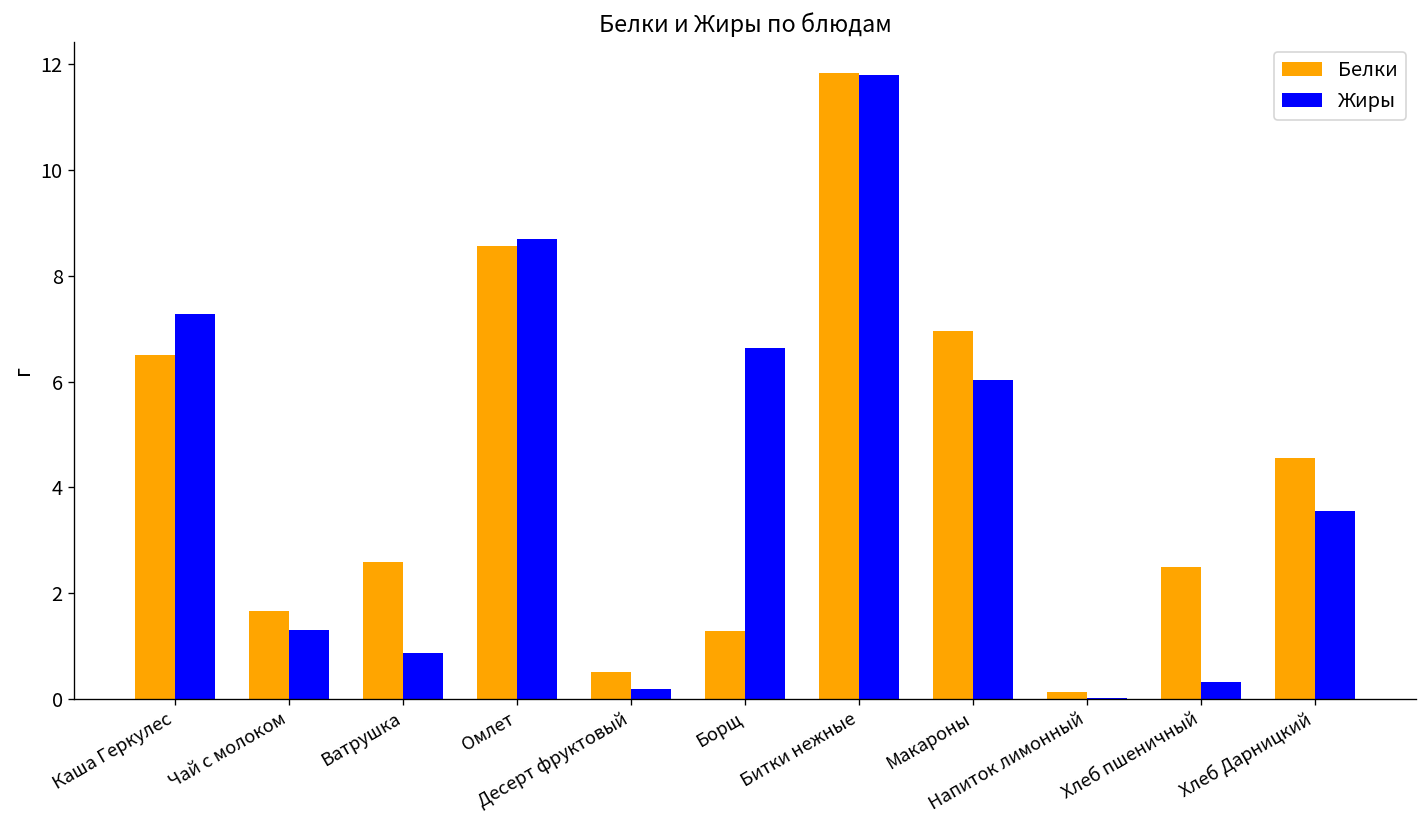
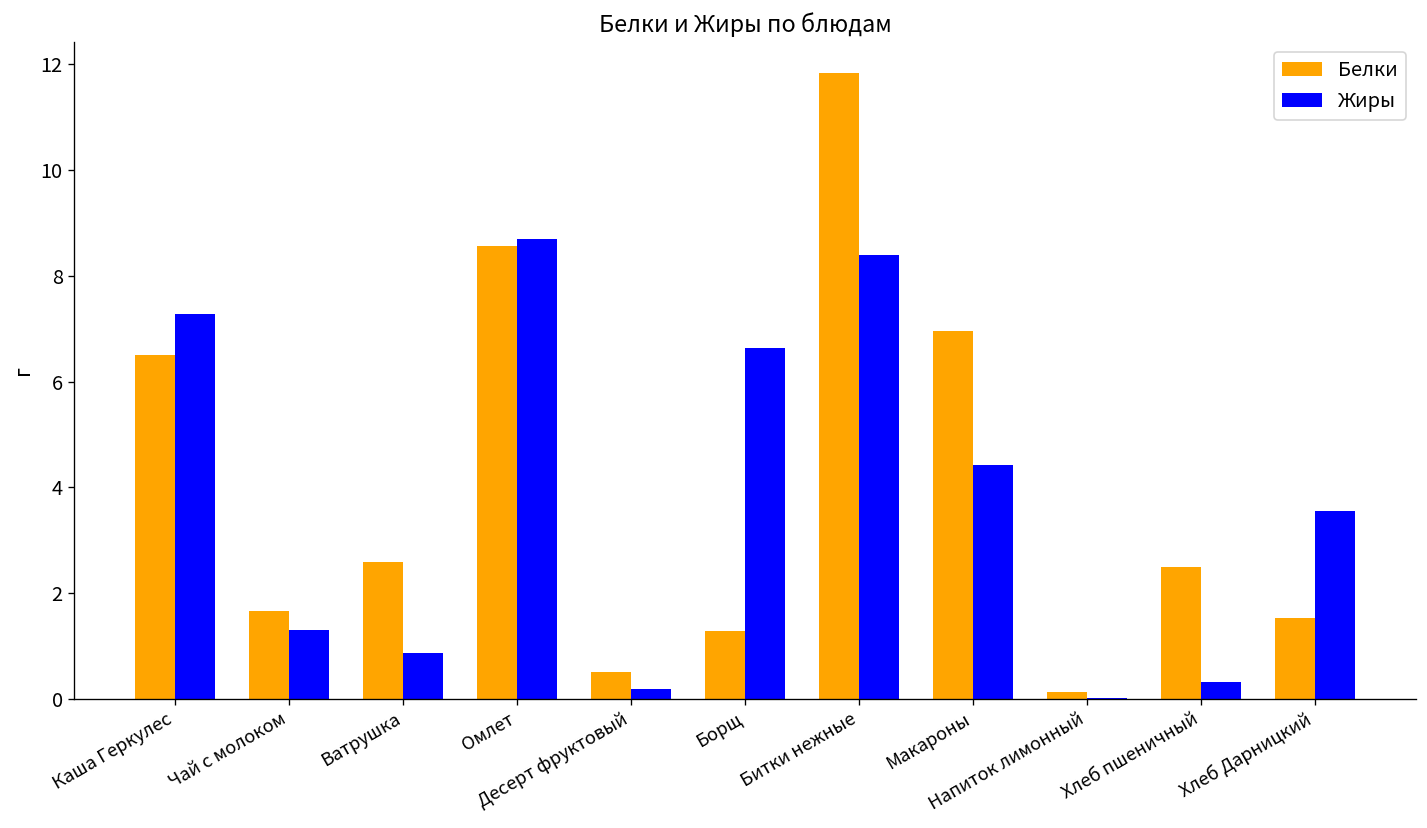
Жиры, Битки нежные: 11.8 -> 8.4
Жиры, Макароны: 6.0 -> 4.4
Белки, Хлеб Дарницкий: 4.6 -> 1.5
